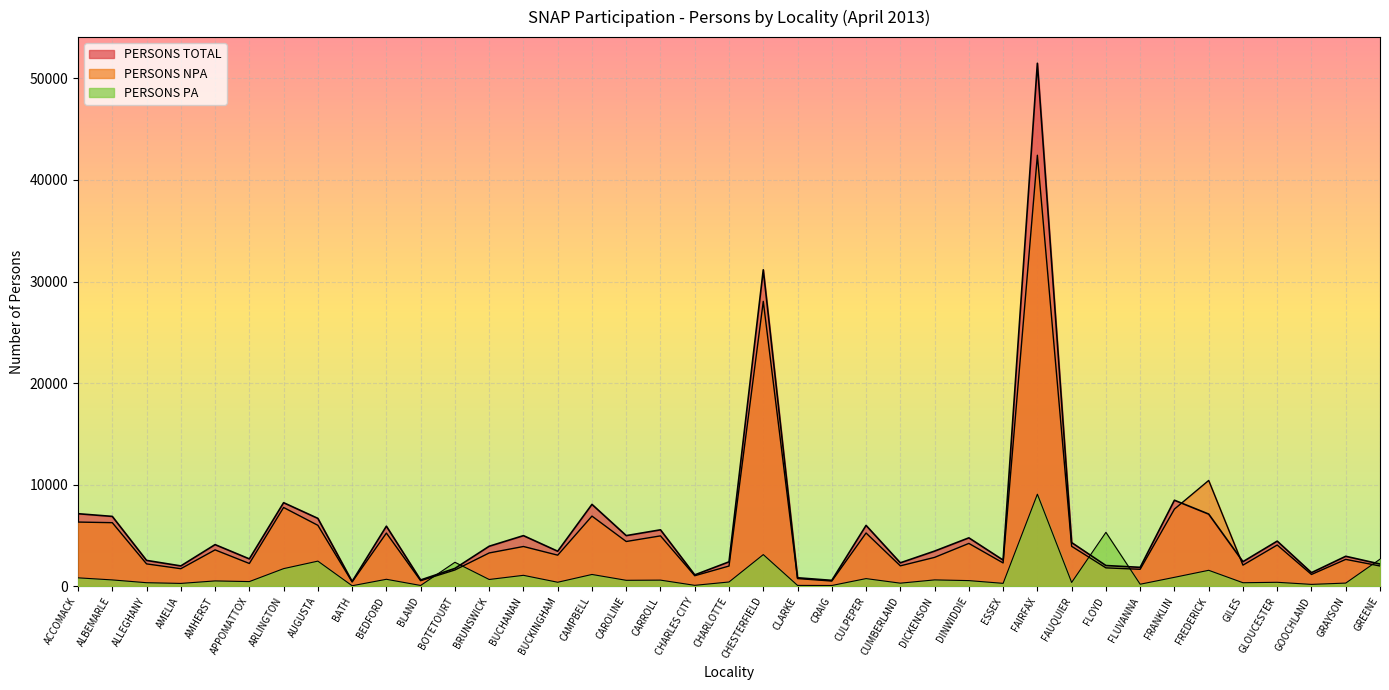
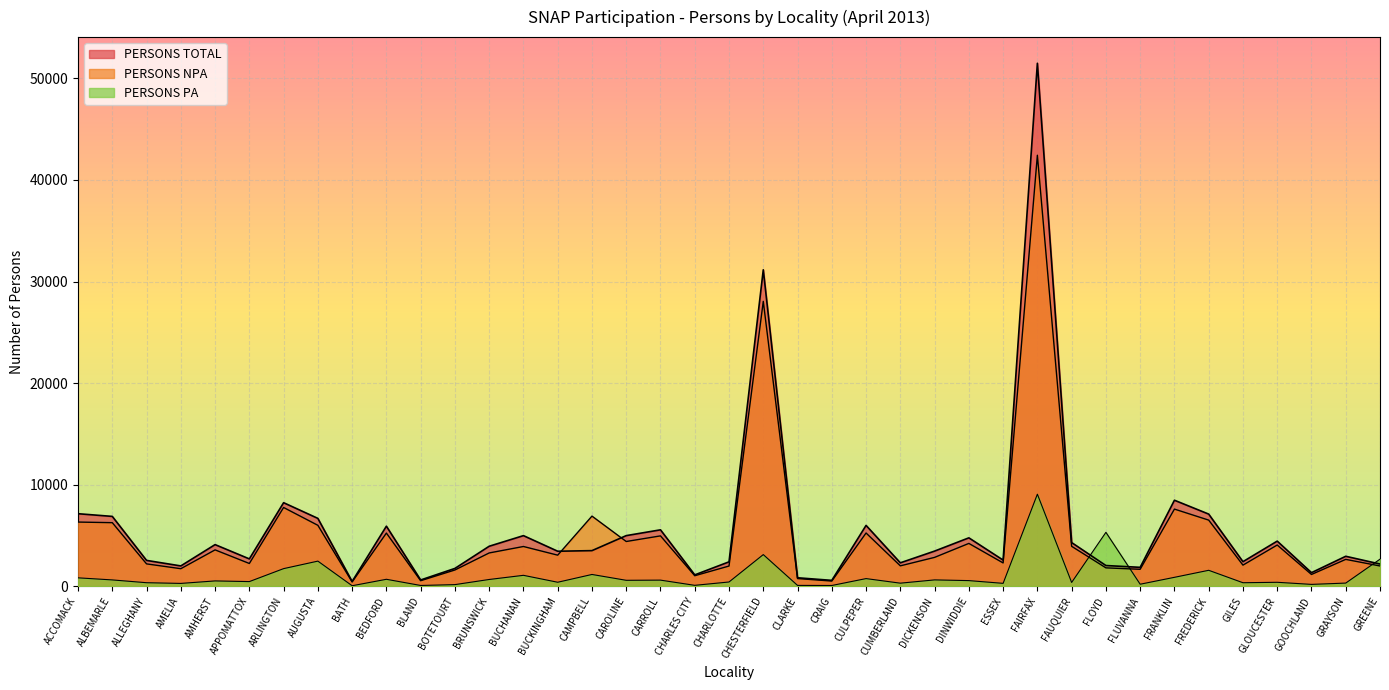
PERSONS PA, BOTETOURT: 2400 -> 200
PERSONS TOTAL, CAMPBELL: 8100 -> 3500
PERSONS NPA, FREDERICK: 10400 -> 6500
